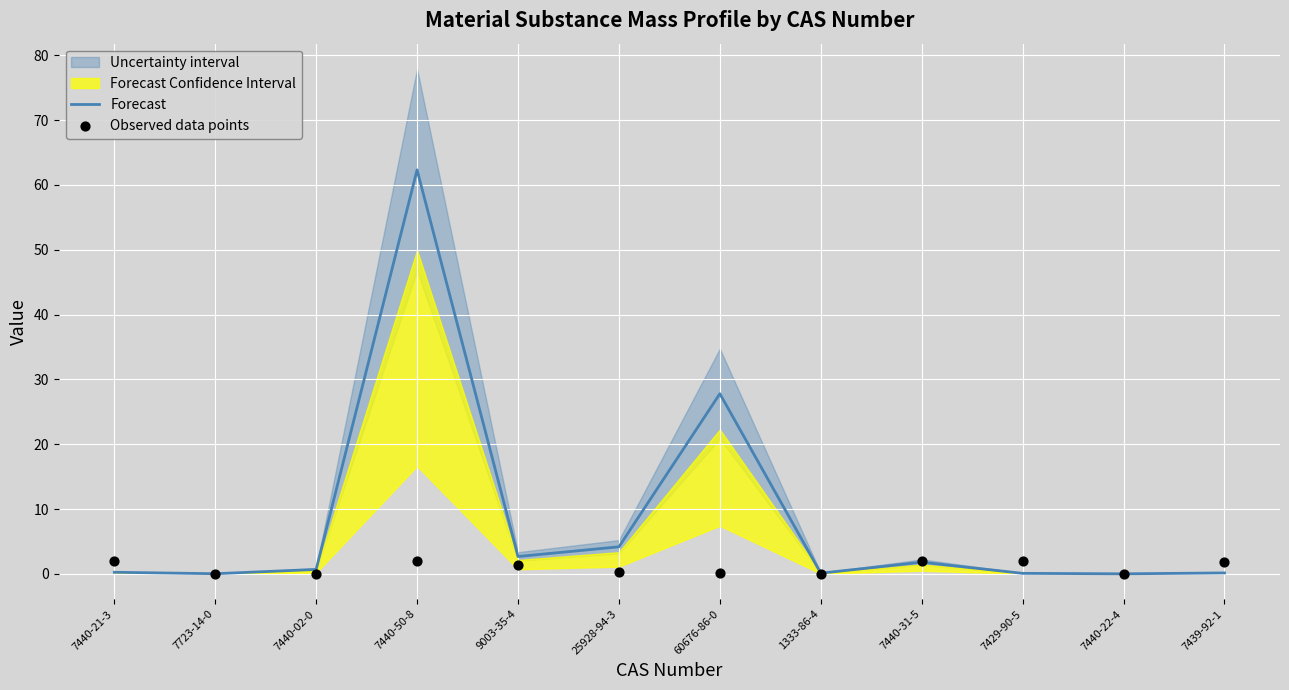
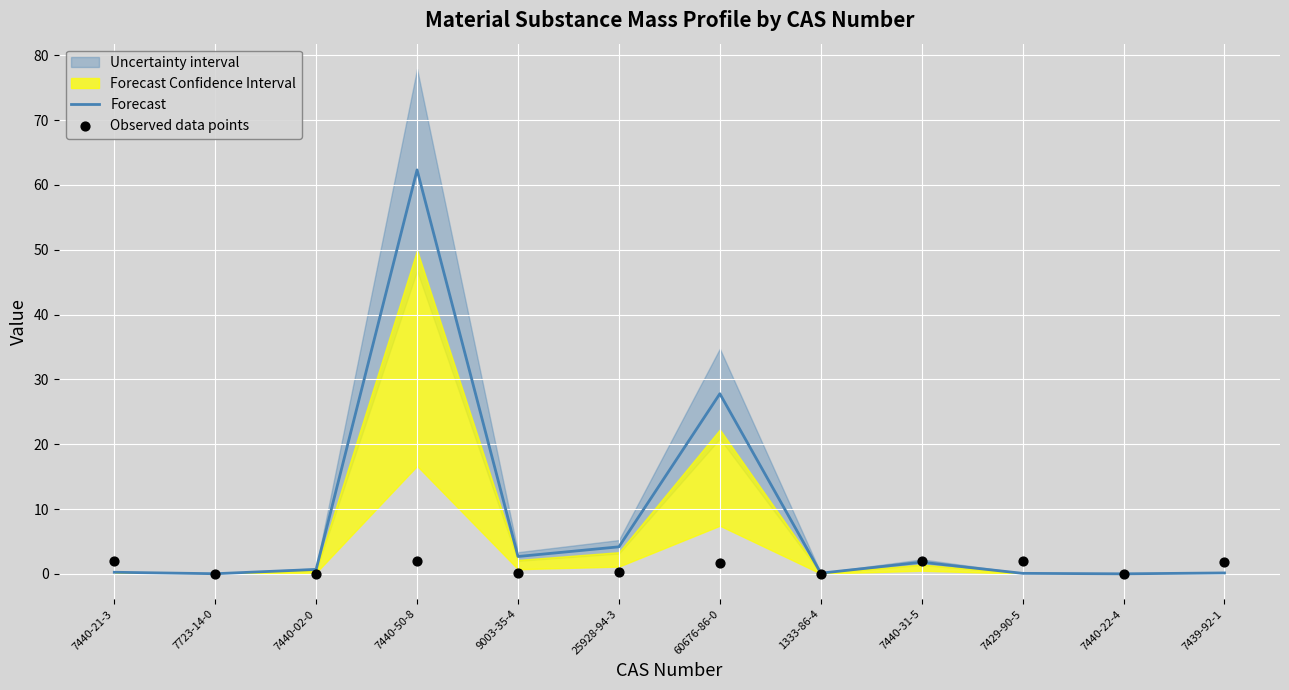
Observed data points, 9003-35-4: 1 -> 0
Observed data points, 60676-86-0: 0 -> 2
